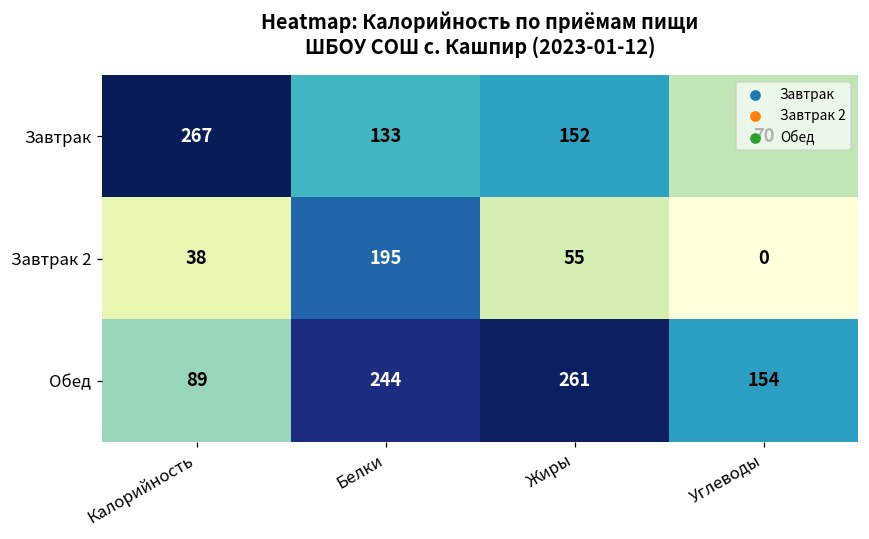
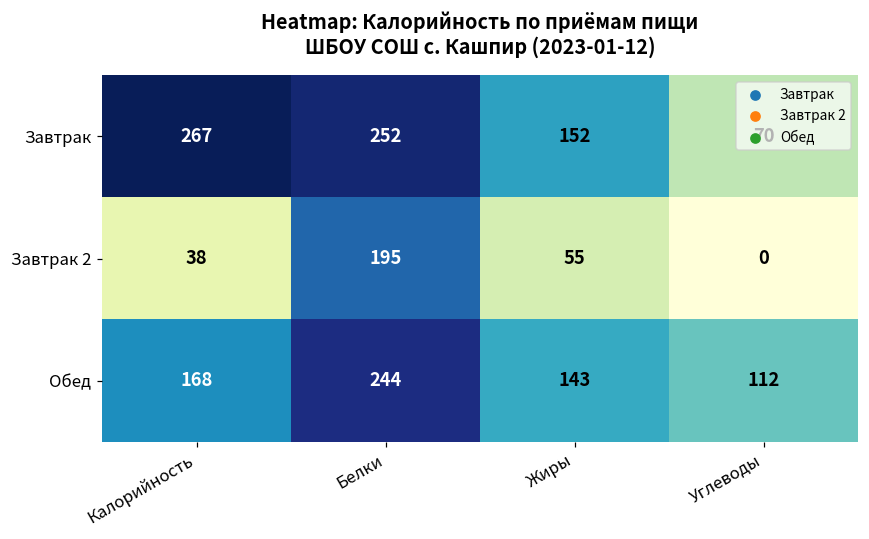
Завтрак, Белки: 133 -> 252
Обед, Калорийность: 89 -> 168
Обед, Жиры: 261 -> 143
Обед, Углеводы: 154 -> 112
